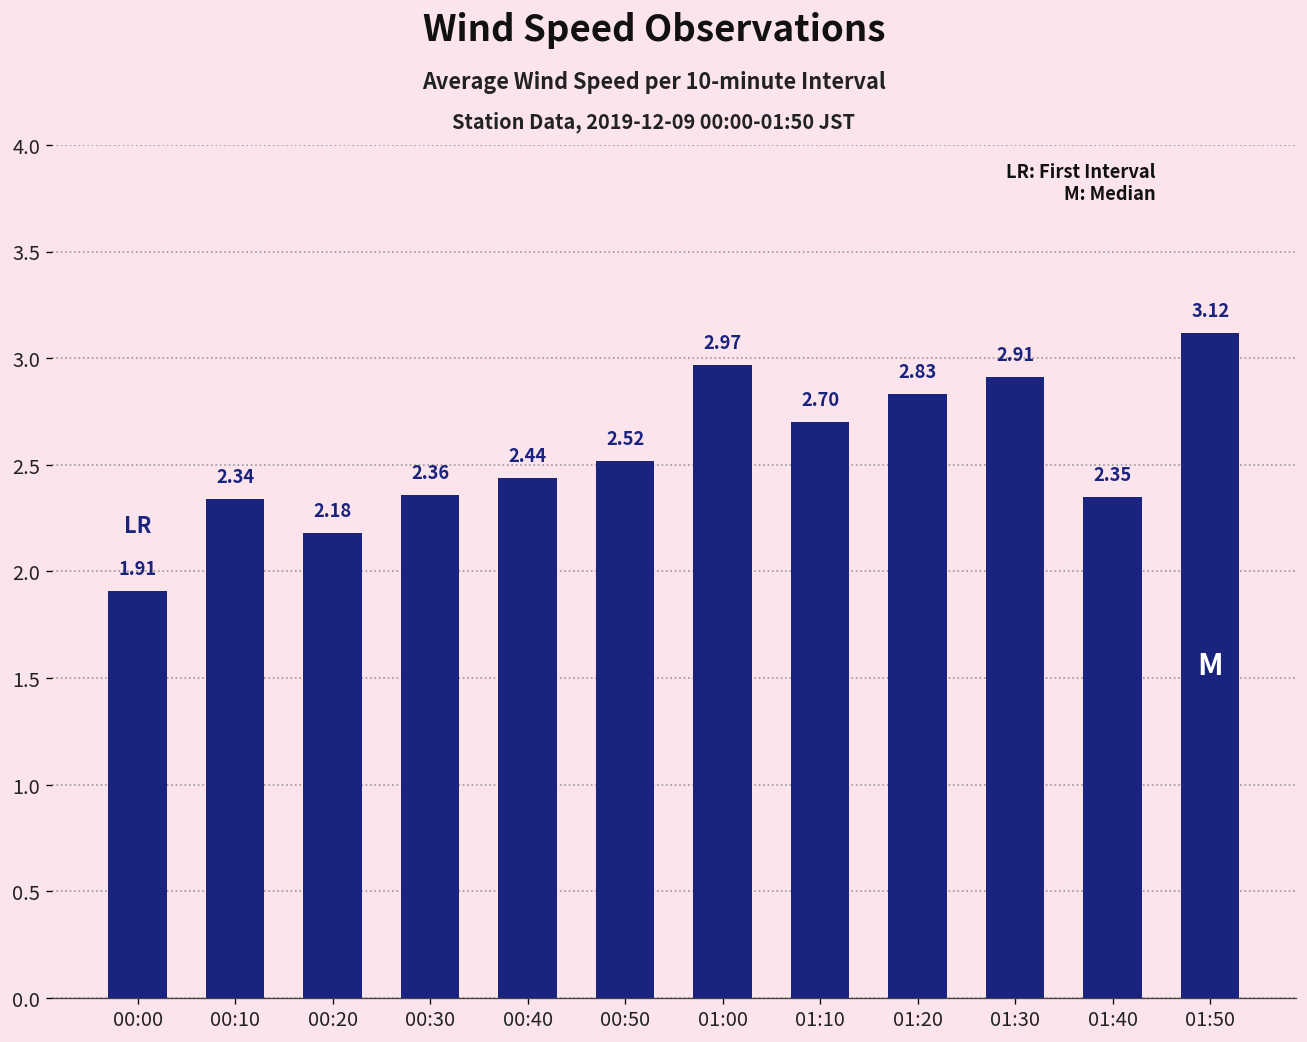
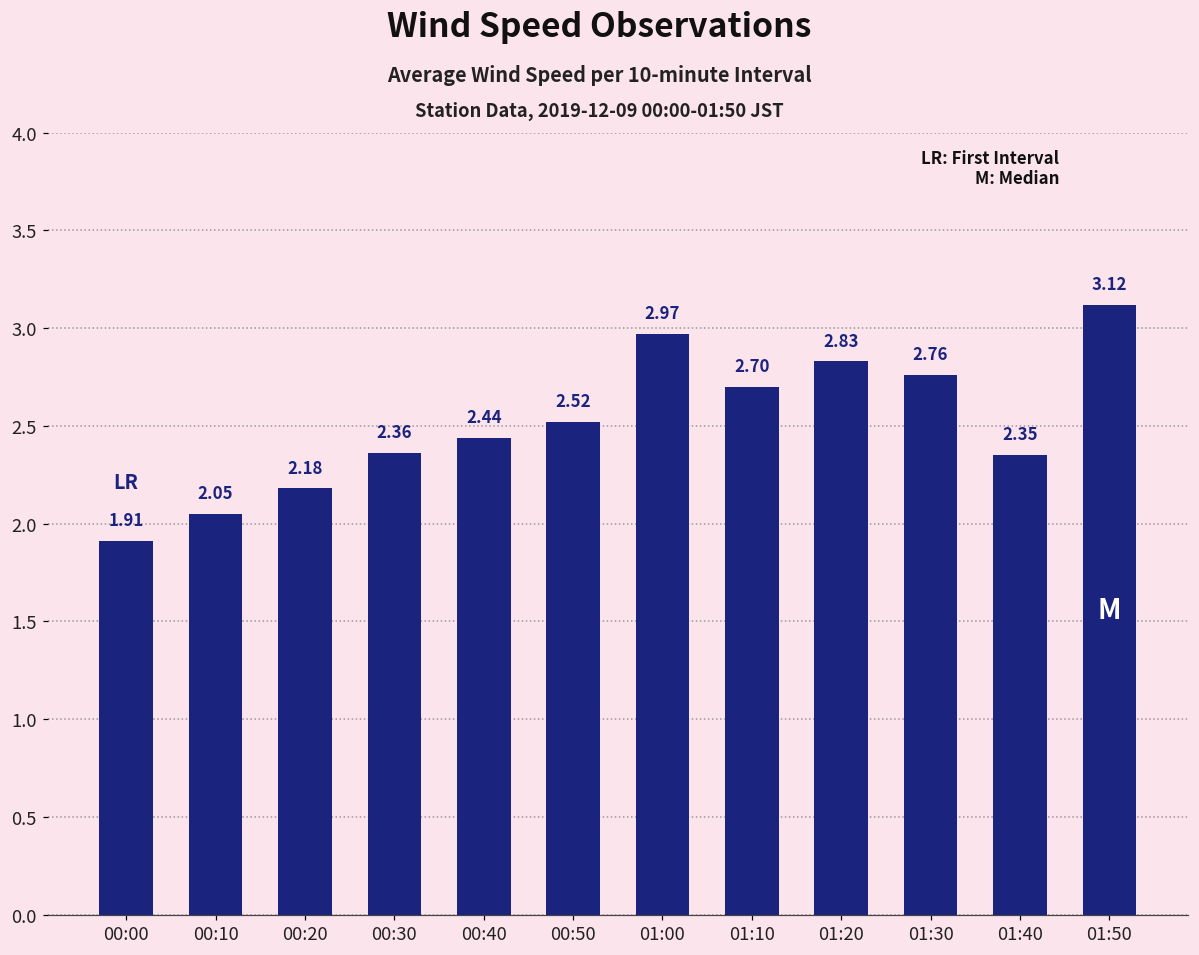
00:10: 2.34 -> 2.05
01:30: 2.91 -> 2.76
